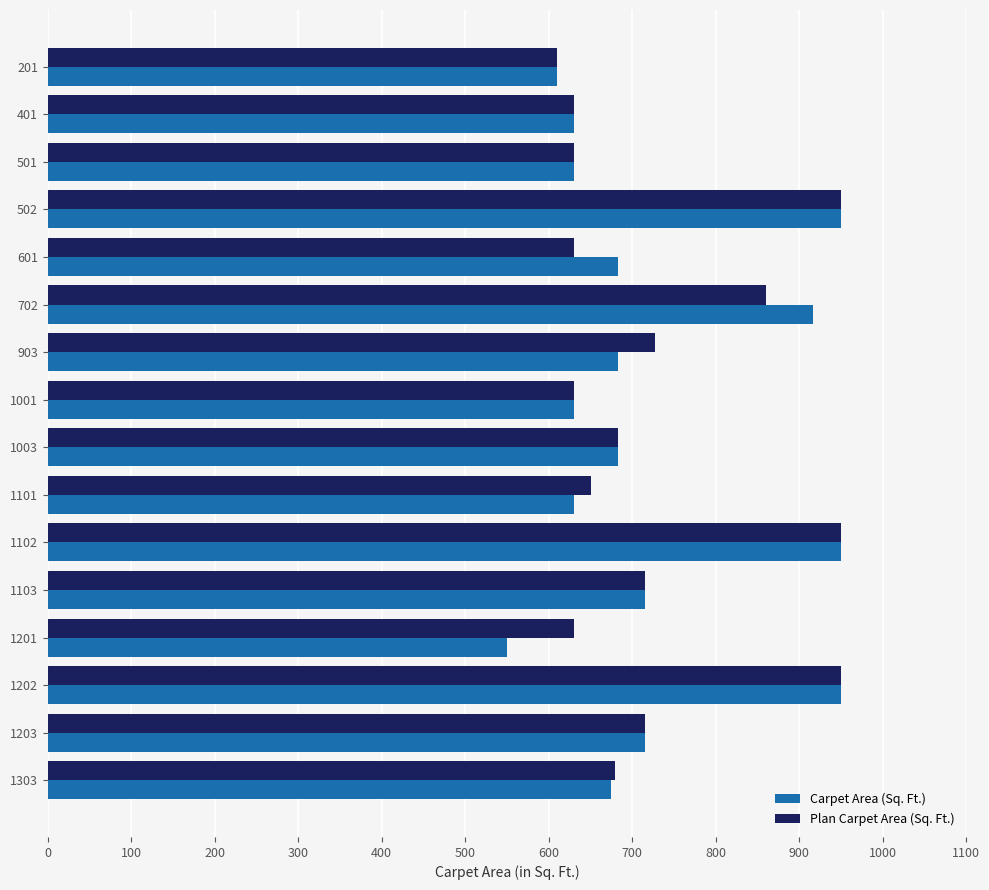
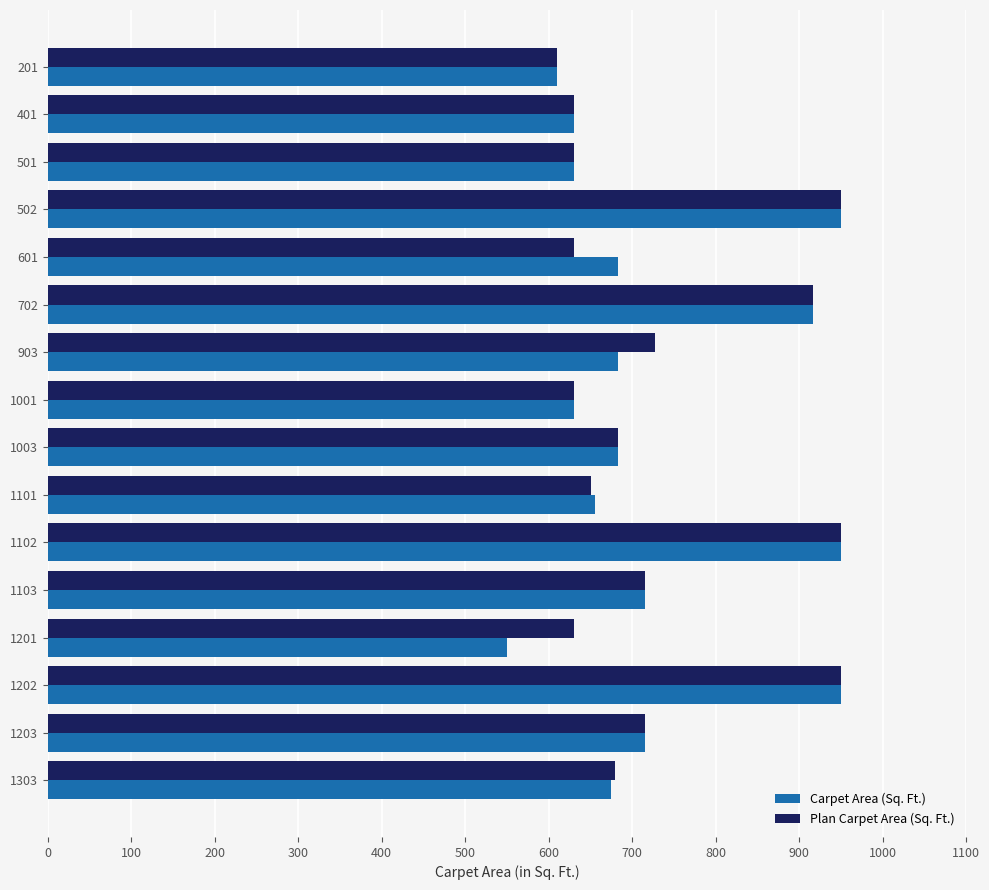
Plan Carpet Area (Sq. Ft.), 702: 860 -> 920
Carpet Area (Sq. Ft.), 1101: 630 -> 660
